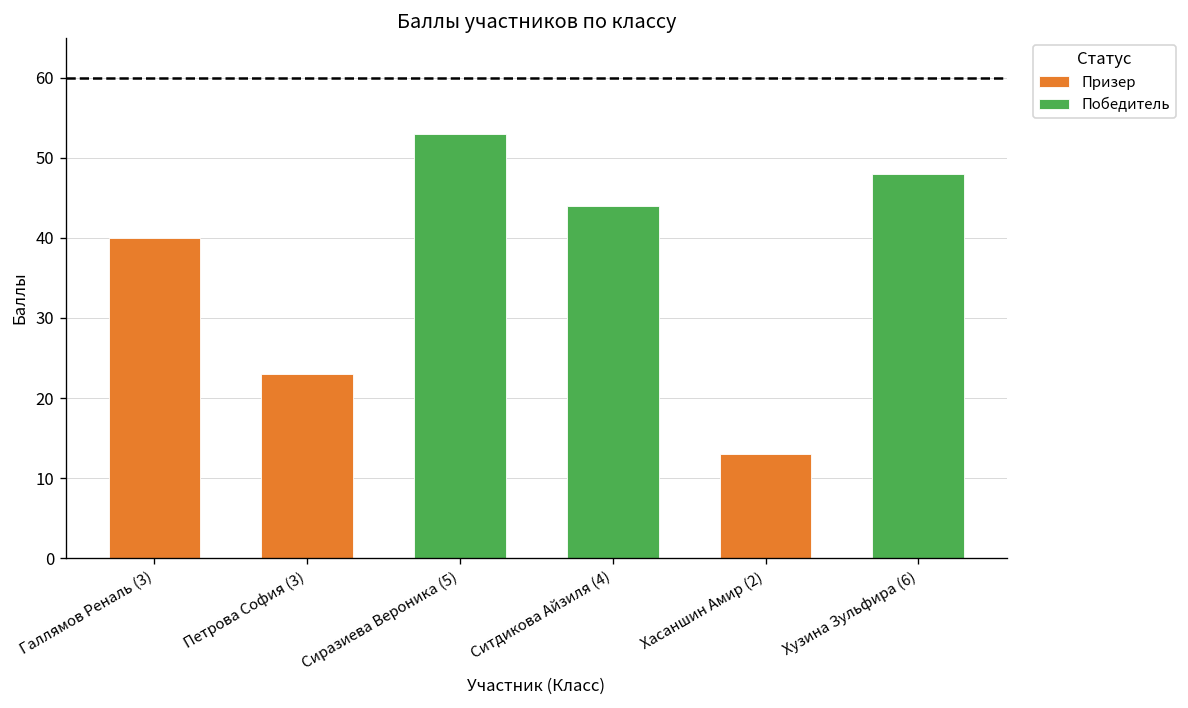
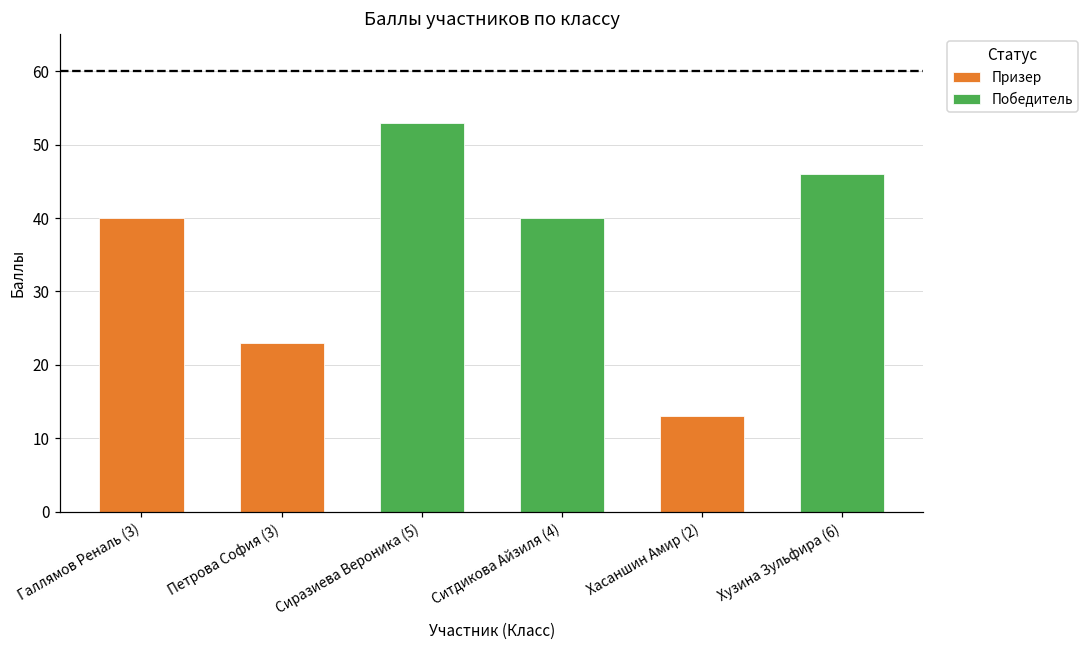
Ситдикова Айзиля (4): 44 -> 40
Хузина Зульфира (6): 48 -> 46
